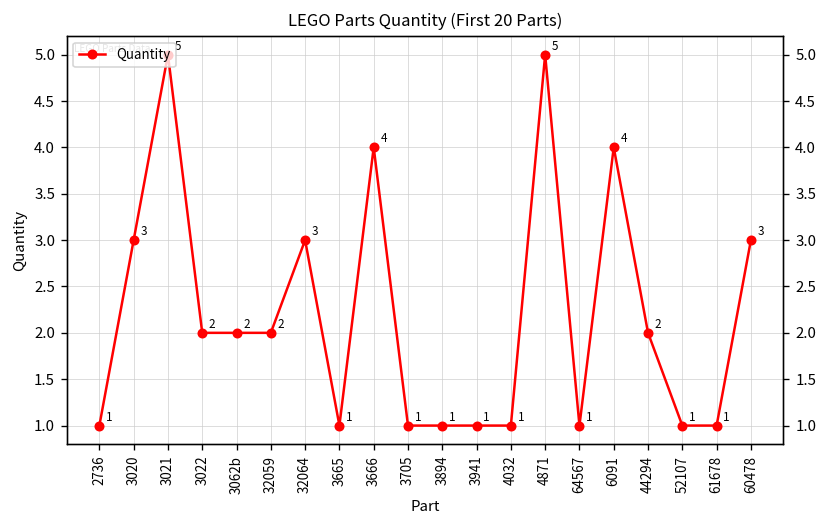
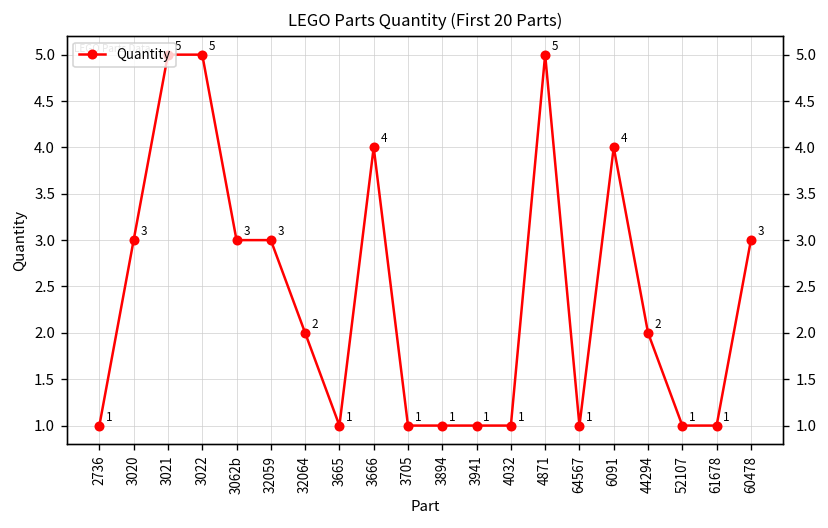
3022: 2 -> 5
3062b: 2 -> 3
32059: 2 -> 3
32064: 3 -> 2
